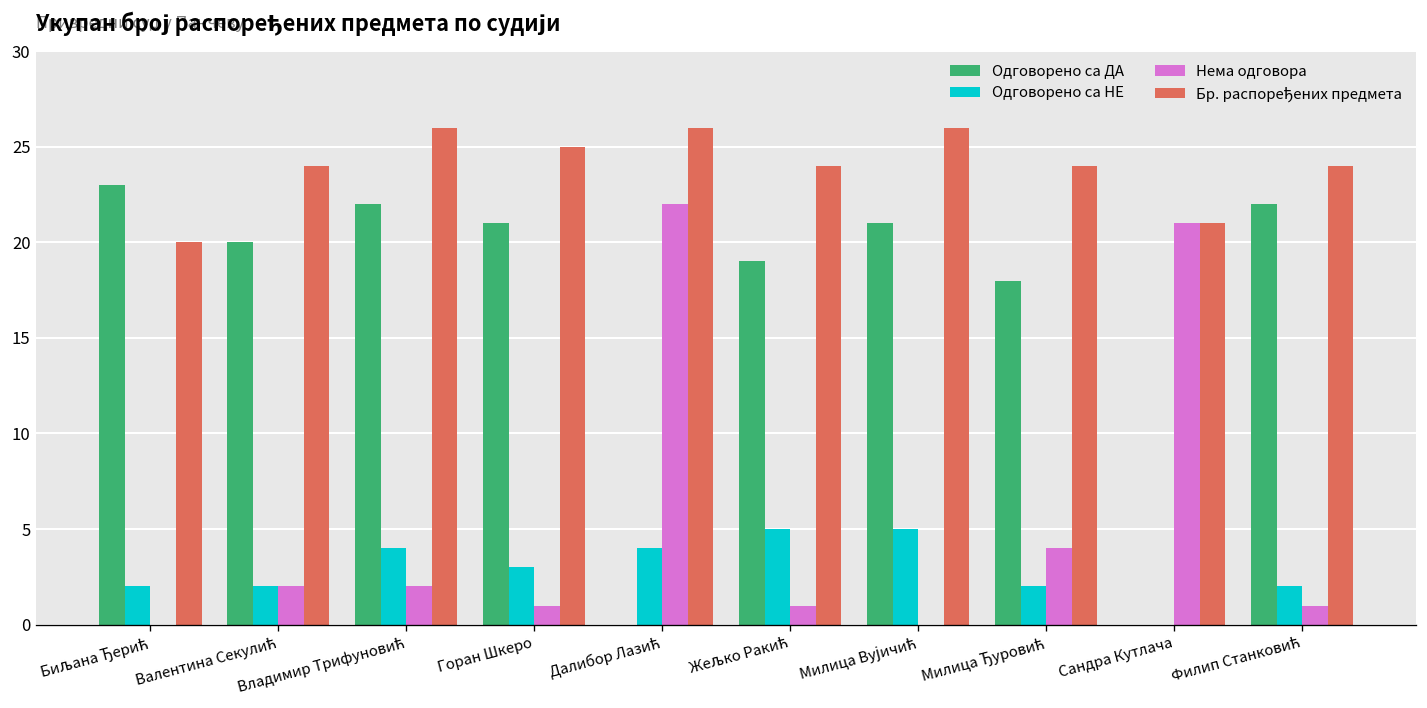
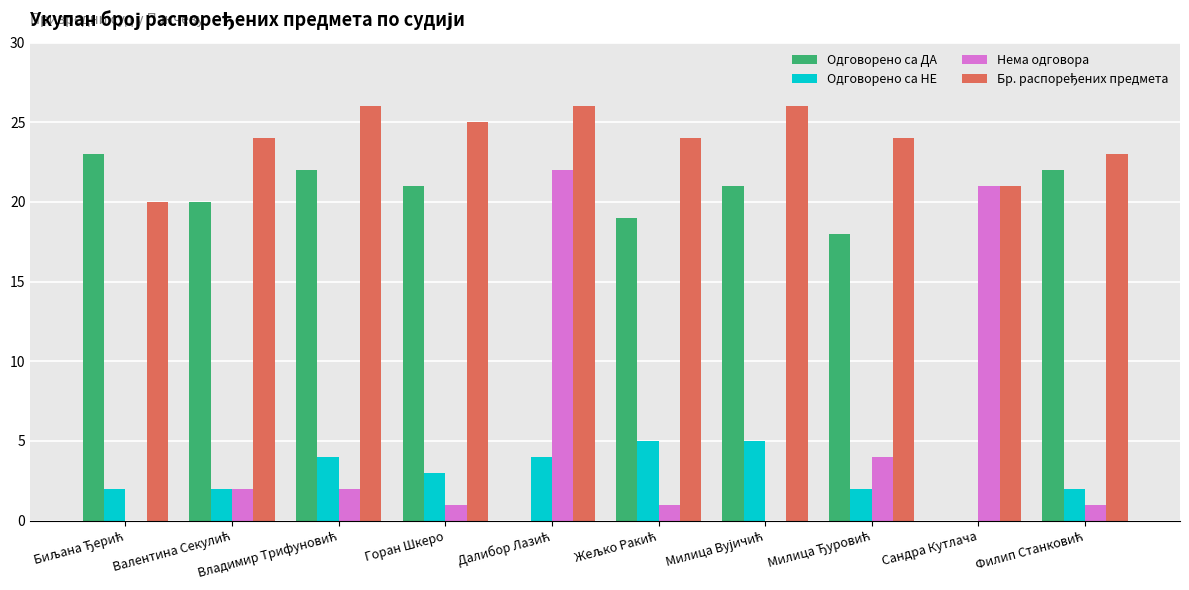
Бр. распоређених предмета, Филип Станковић: 24 -> 23
